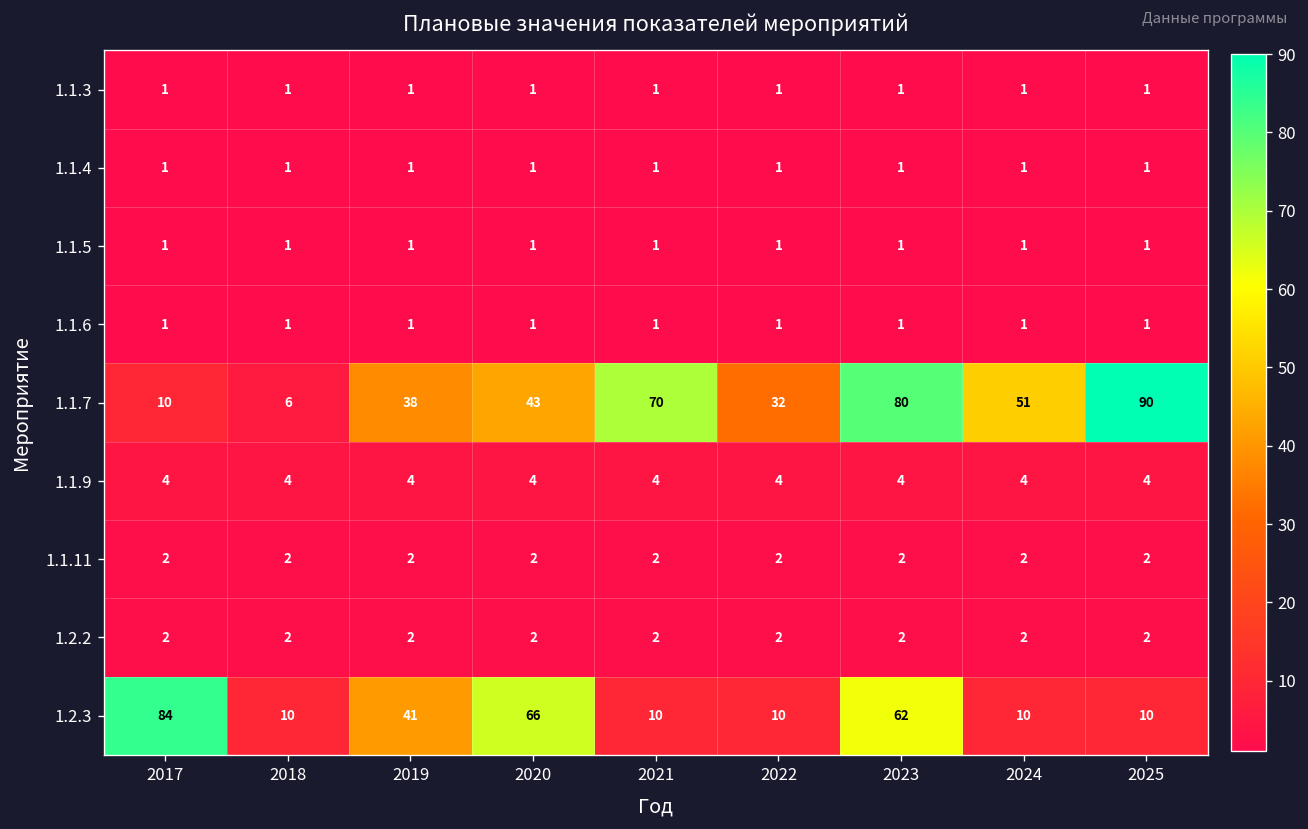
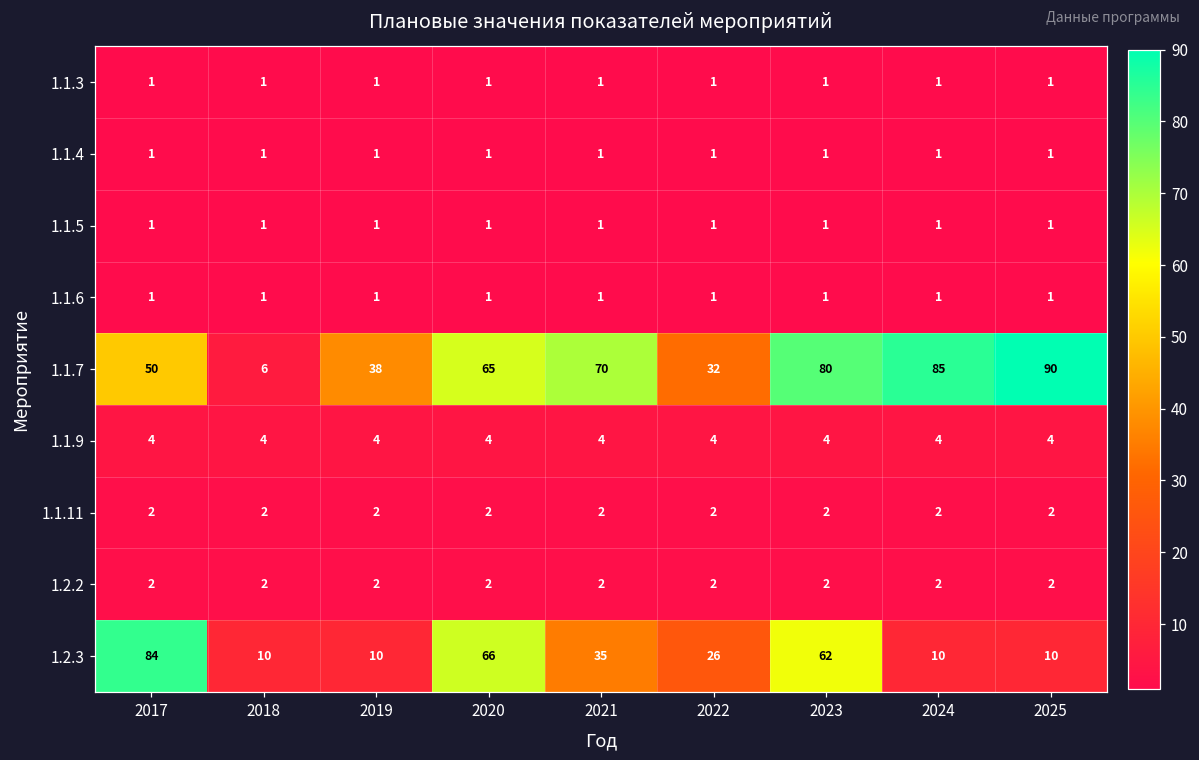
1.1.7, 2017: 10 -> 50
1.1.7, 2020: 43 -> 65
1.1.7, 2024: 51 -> 85
1.2.3, 2019: 41 -> 10
1.2.3, 2021: 10 -> 35
1.2.3, 2022: 10 -> 26
